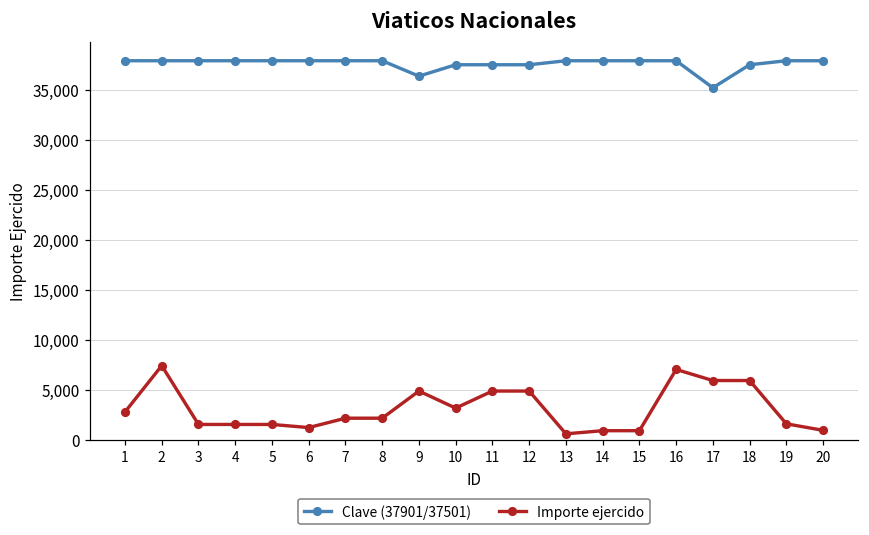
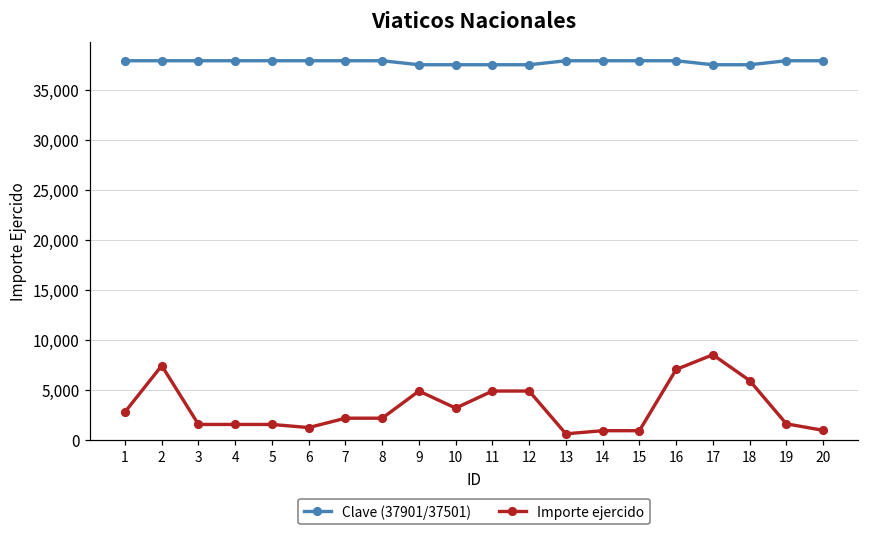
Clave (37901/37501), 9: 36,000 -> 38,000
Clave (37901/37501), 17: 35,000 -> 38,000
Importe ejercido, 17: 6,000 -> 9,000
